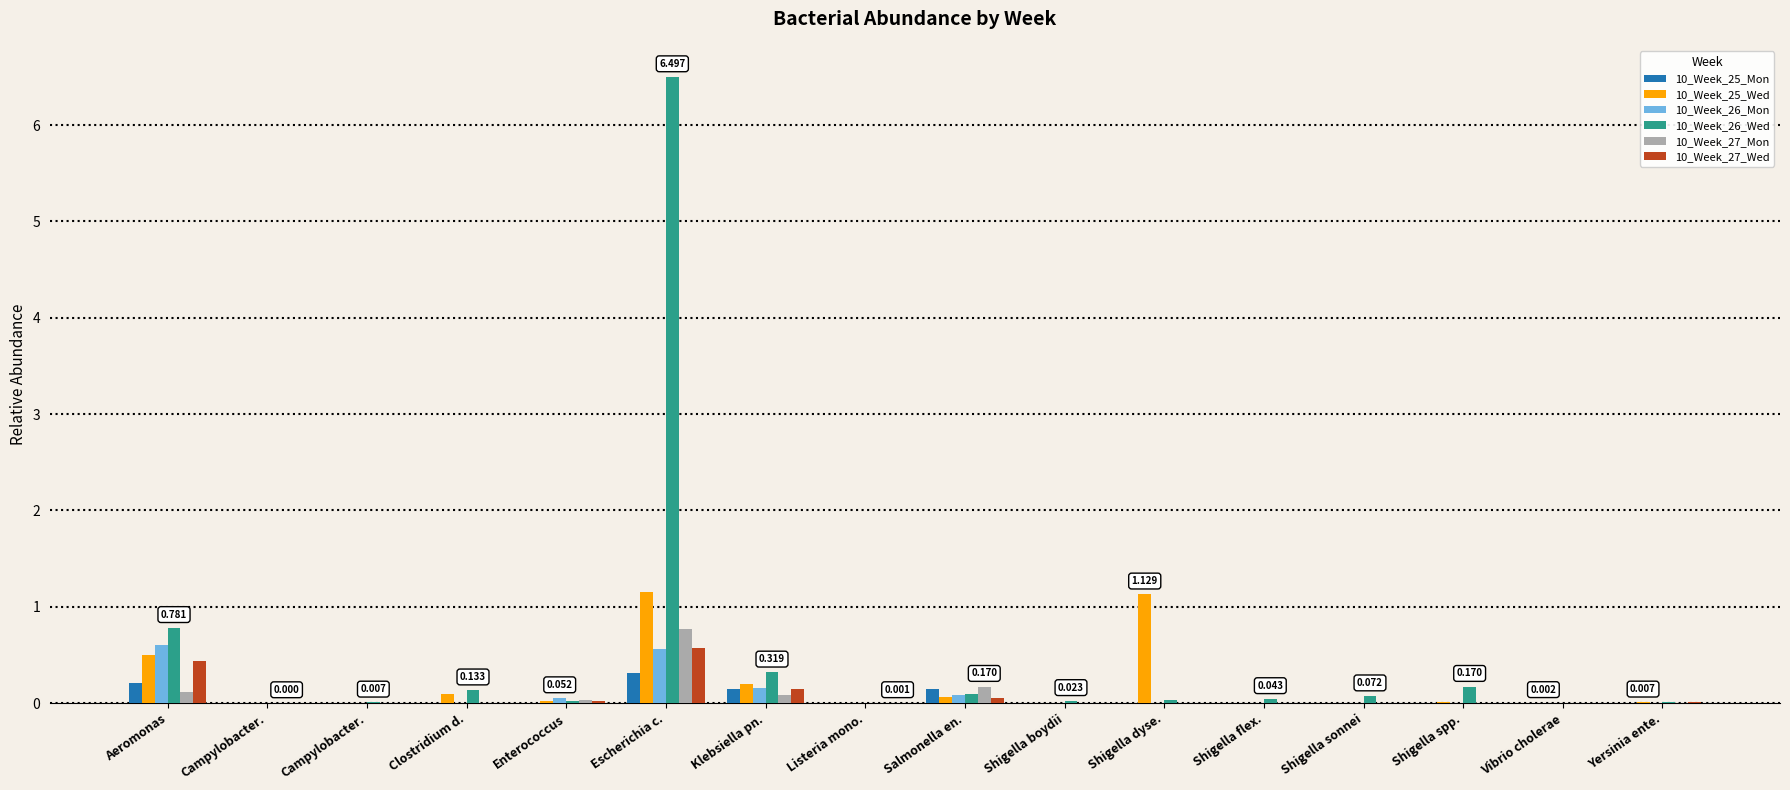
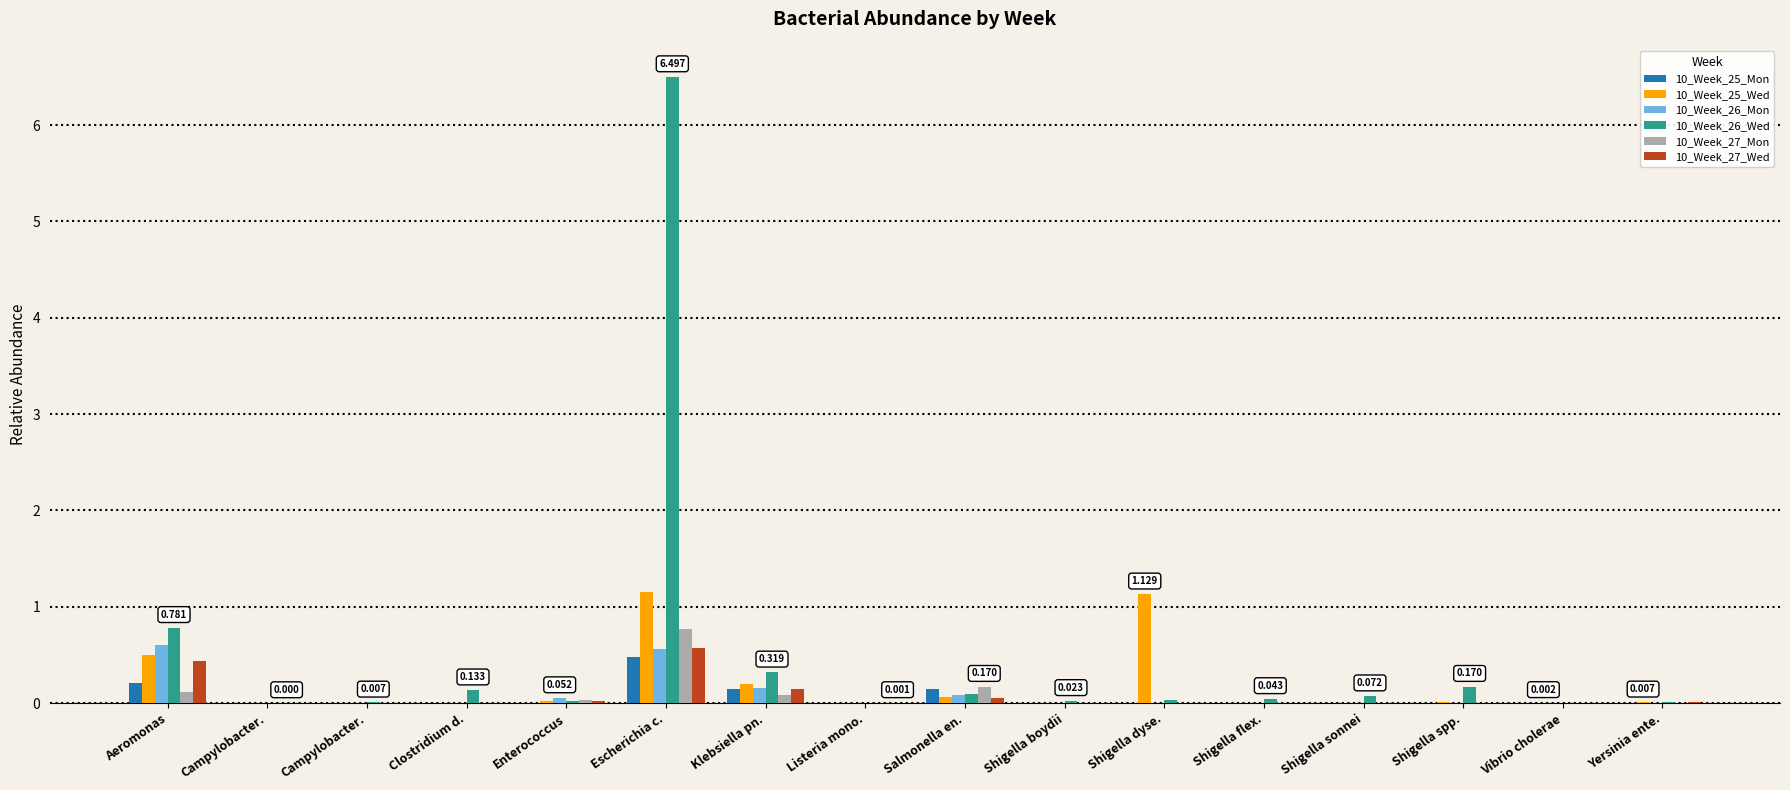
10_Week_25_Wed, Clostridium d.: 0.1 -> 0.0
10_Week_25_Mon, Escherichia c.: 0.3 -> 0.5
